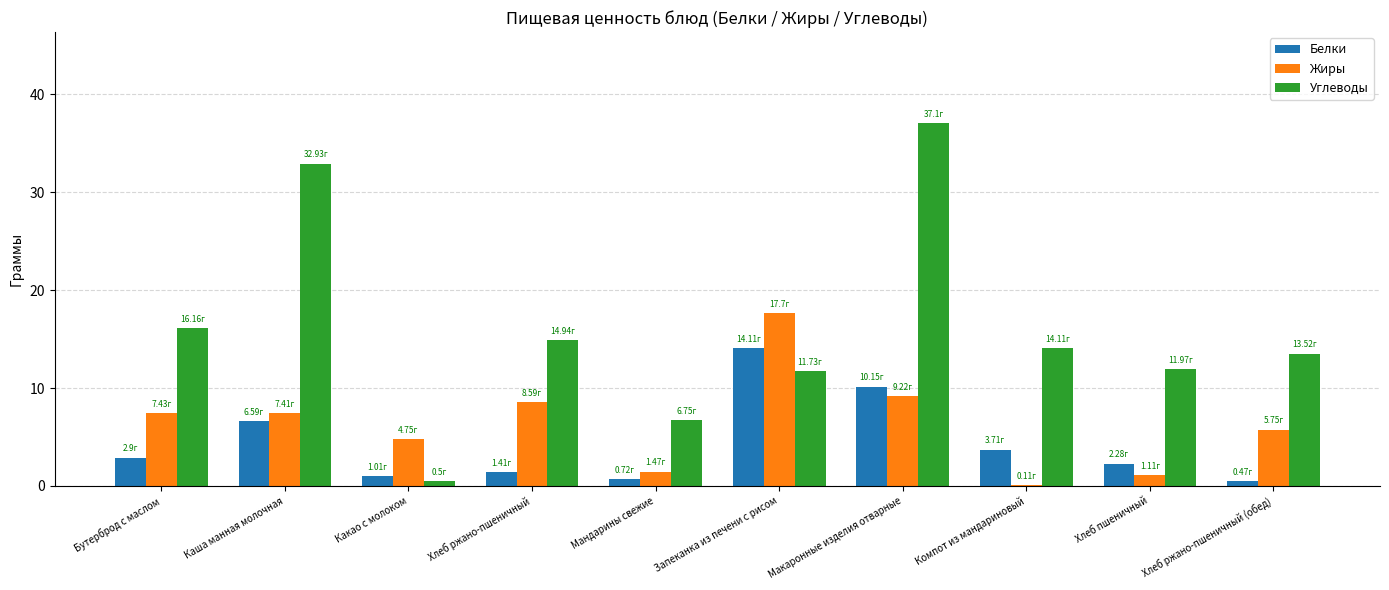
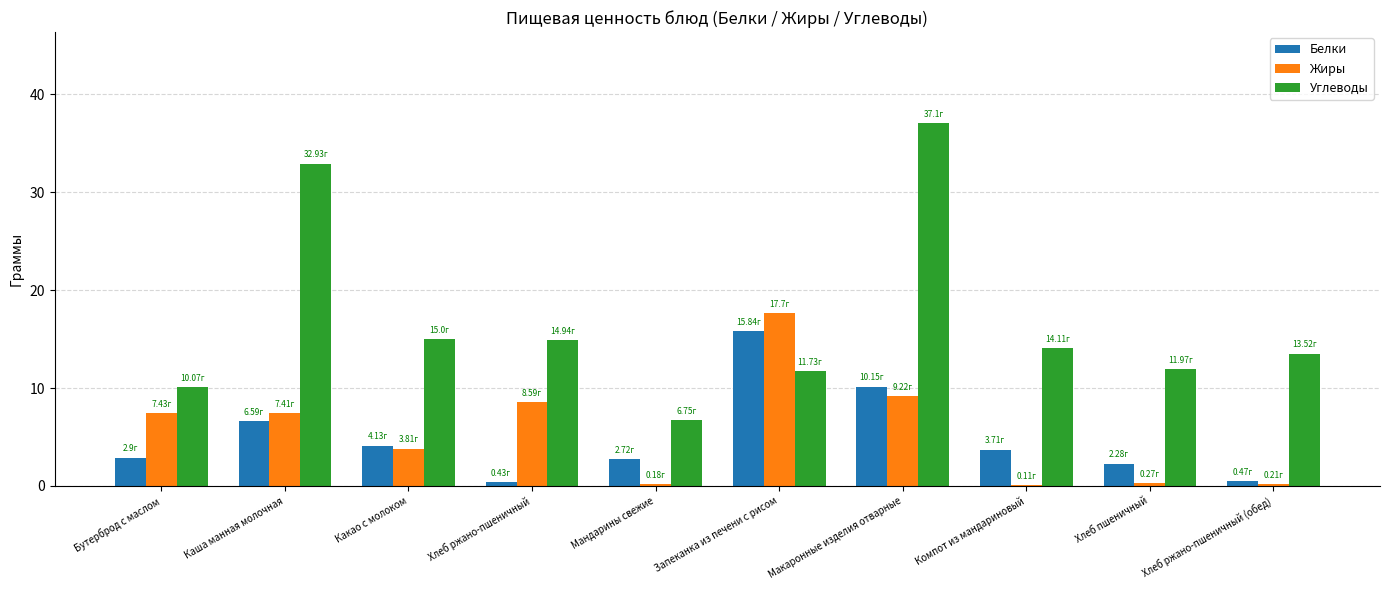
Углеводы, Бутерброд с маслом: 16.16г -> 10.07г
Белки, Какао с молоком: 1.01г -> 4.13г
Жиры, Какао с молоком: 4.75г -> 3.81г
Углеводы, Какао с молоком: 0.5г -> 15.0г
Белки, Хлеб ржано-пшеничный: 1.41г -> 0.43г
Белки, Мандарины свежие: 0.72г -> 2.72г
Жиры, Мандарины свежие: 1.47г -> 0.18г
Белки, Запеканка из печени с рисом: 14.11г -> 15.84г
Жиры, Хлеб пшеничный: 1.11г -> 0.27г
Жиры, Хлеб ржано-пшеничный (обед): 5.75г -> 0.21г
